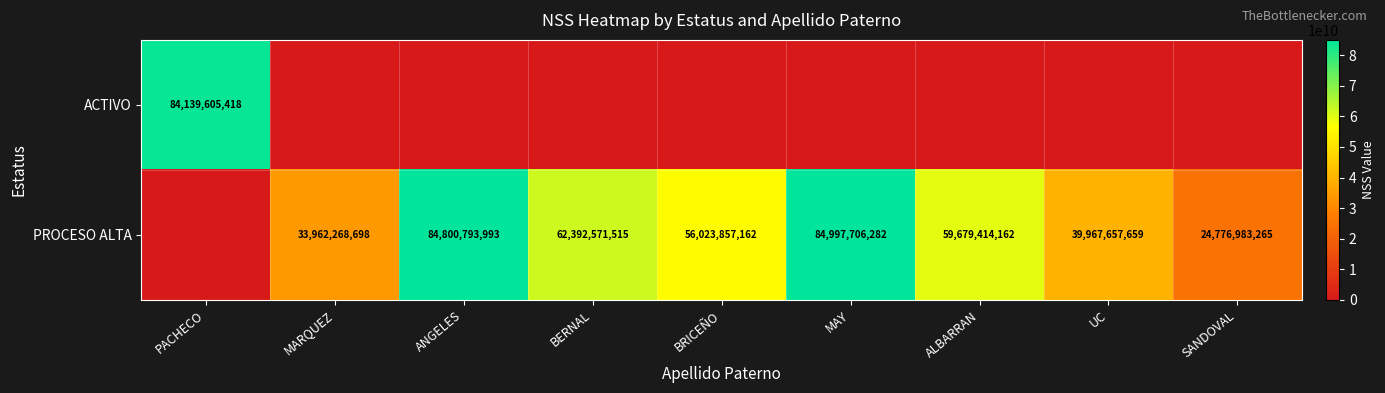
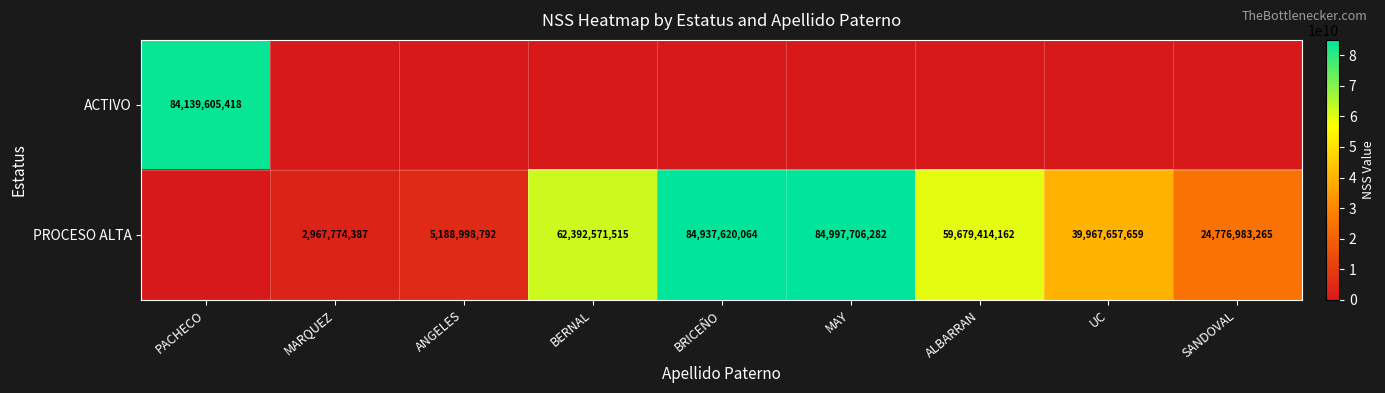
PROCESO ALTA, MARQUEZ: 33,962,268,698 -> 2,967,774,387
PROCESO ALTA, ANGELES: 84,800,793,993 -> 5,188,998,792
PROCESO ALTA, BRICEÑO: 56,023,857,162 -> 84,937,620,064
